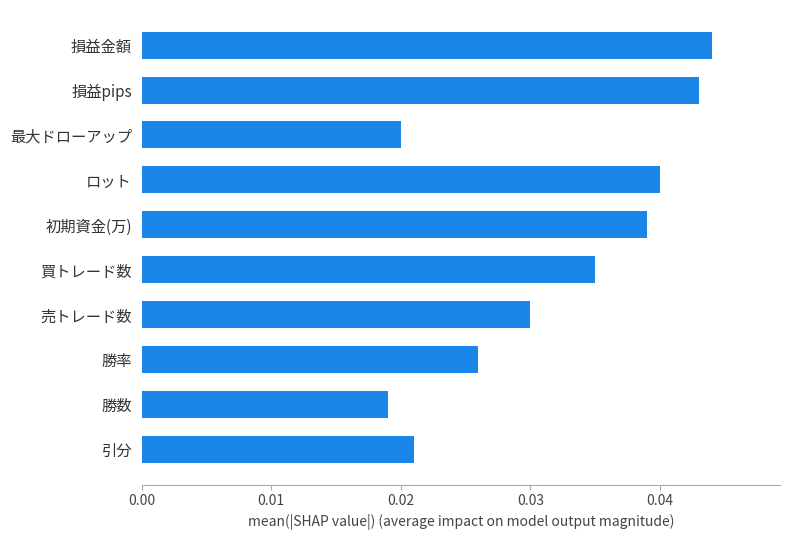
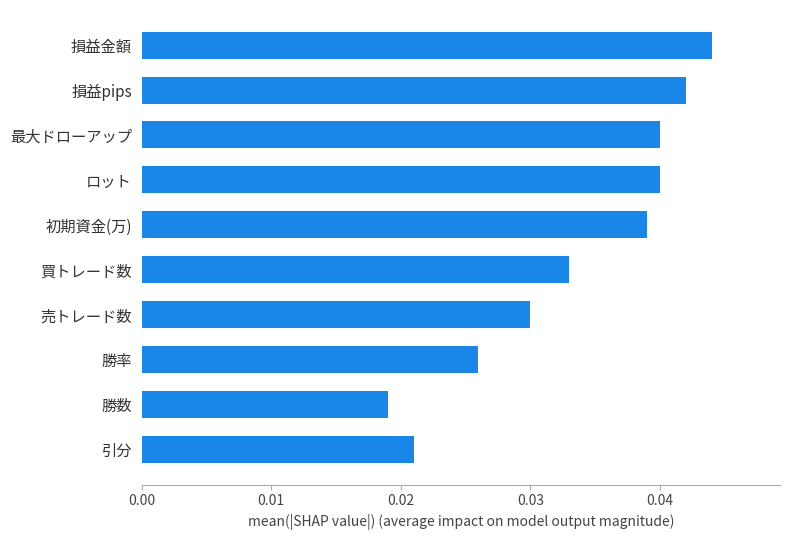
損益pips: 0.043 -> 0.042
最大ドローアップ: 0.02 -> 0.04
買トレード数: 0.035 -> 0.033
